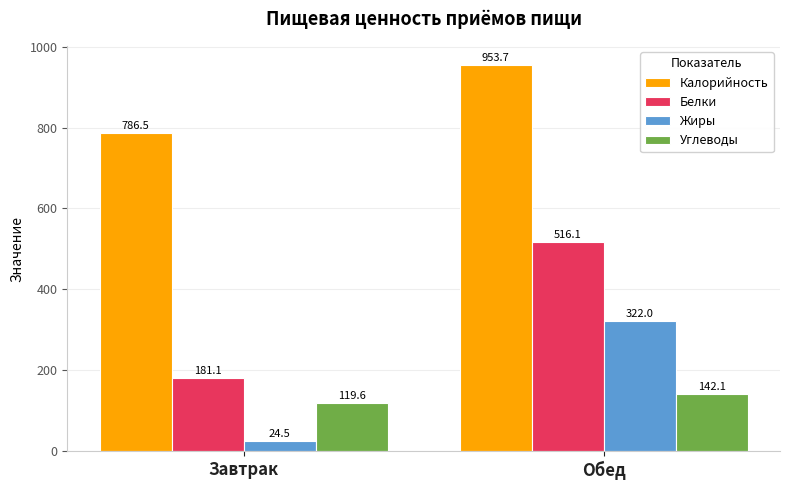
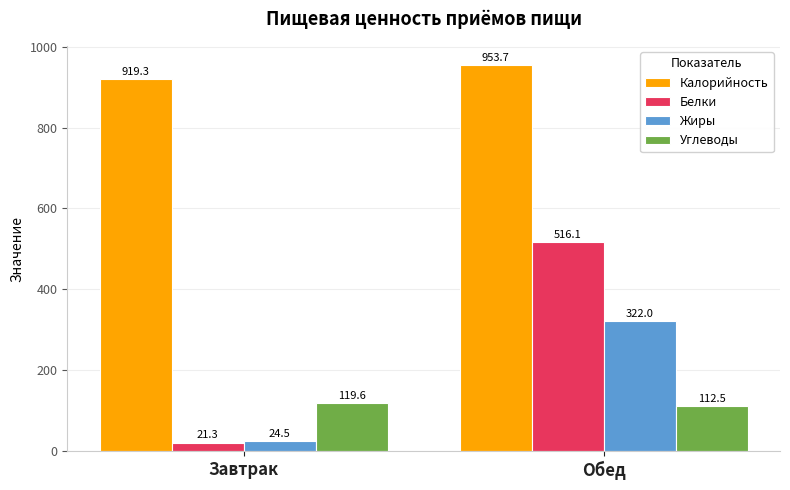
Калорийность, Завтрак: 786.5 -> 919.3
Белки, Завтрак: 181.1 -> 21.3
Углеводы, Обед: 142.1 -> 112.5
